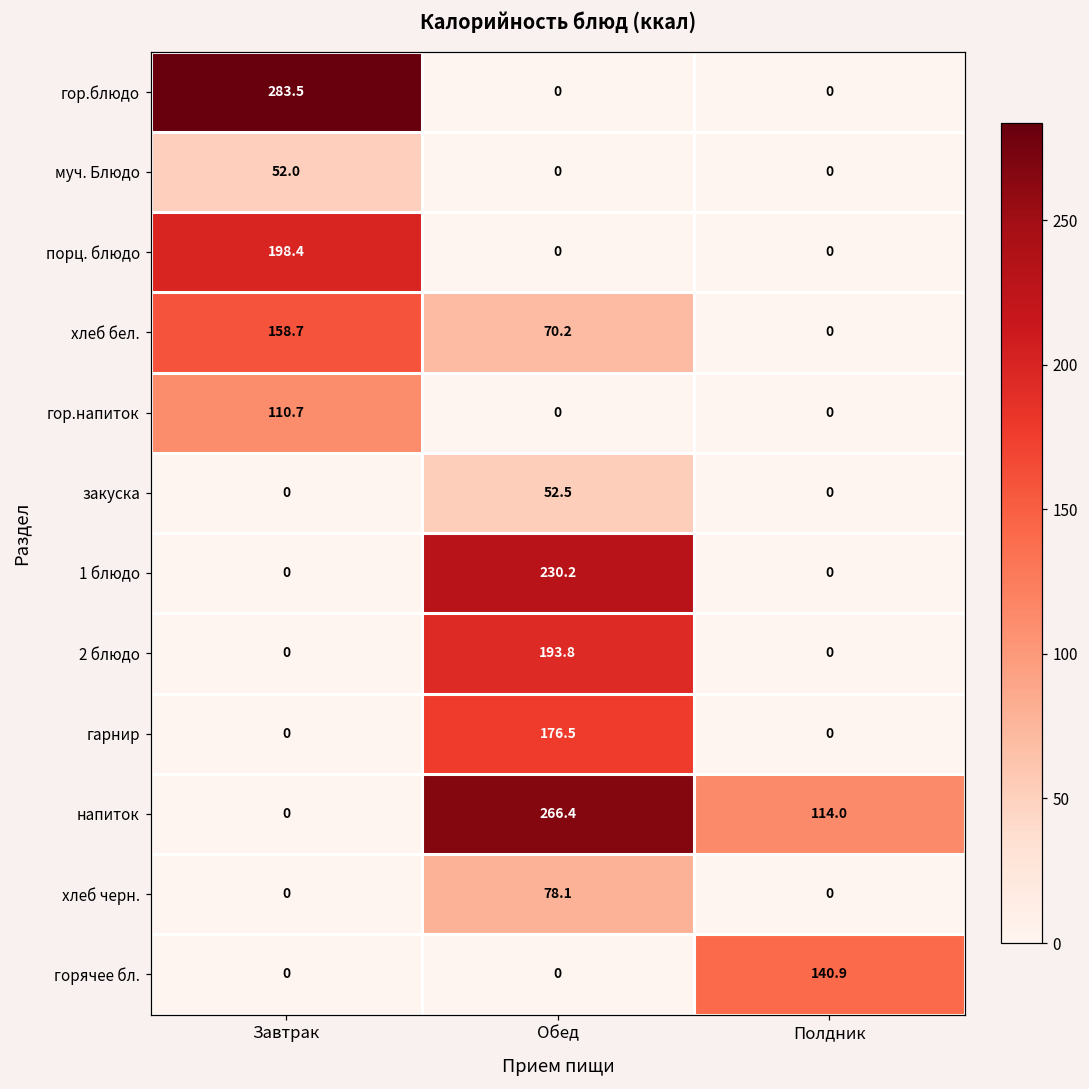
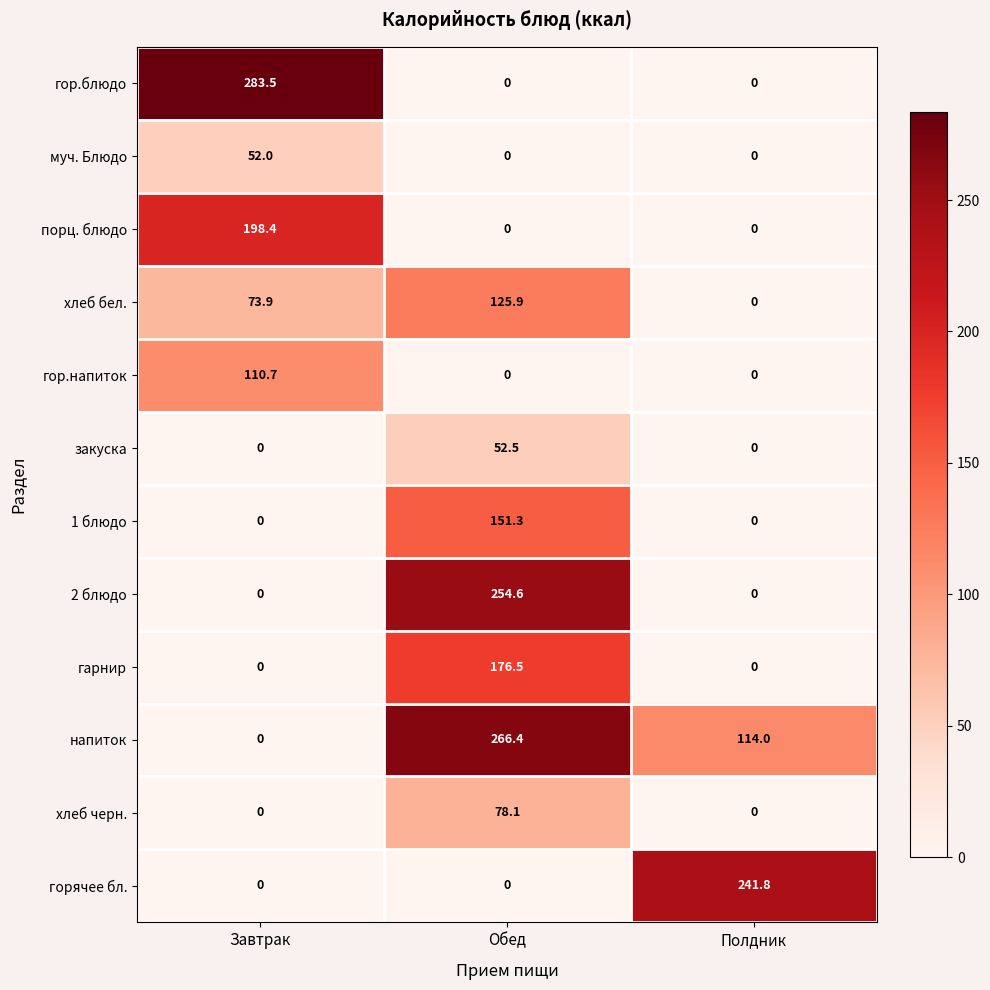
хлеб бел., Завтрак: 158.7 -> 73.9
хлеб бел., Обед: 70.2 -> 125.9
1 блюдо, Обед: 230.2 -> 151.3
2 блюдо, Обед: 193.8 -> 254.6
горячее бл., Полдник: 140.9 -> 241.8
